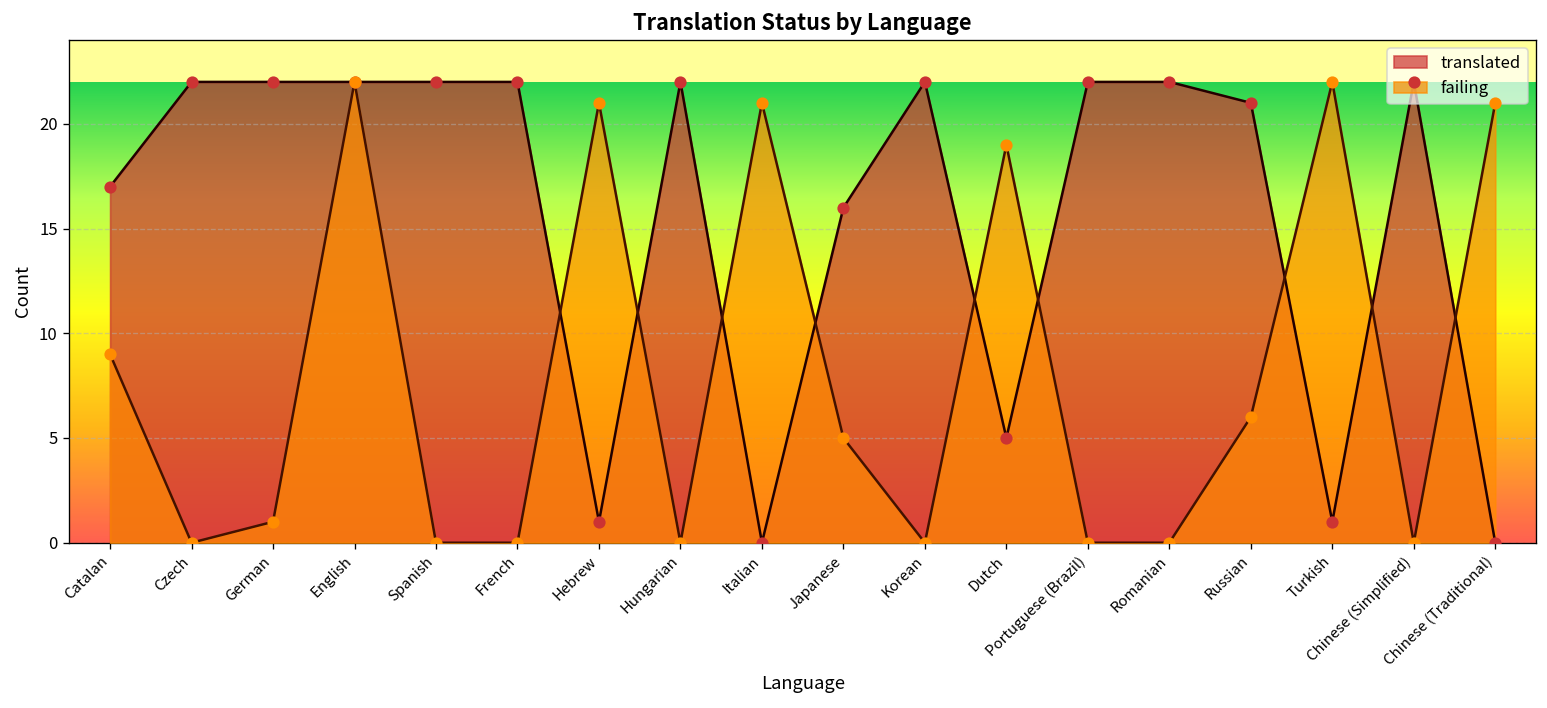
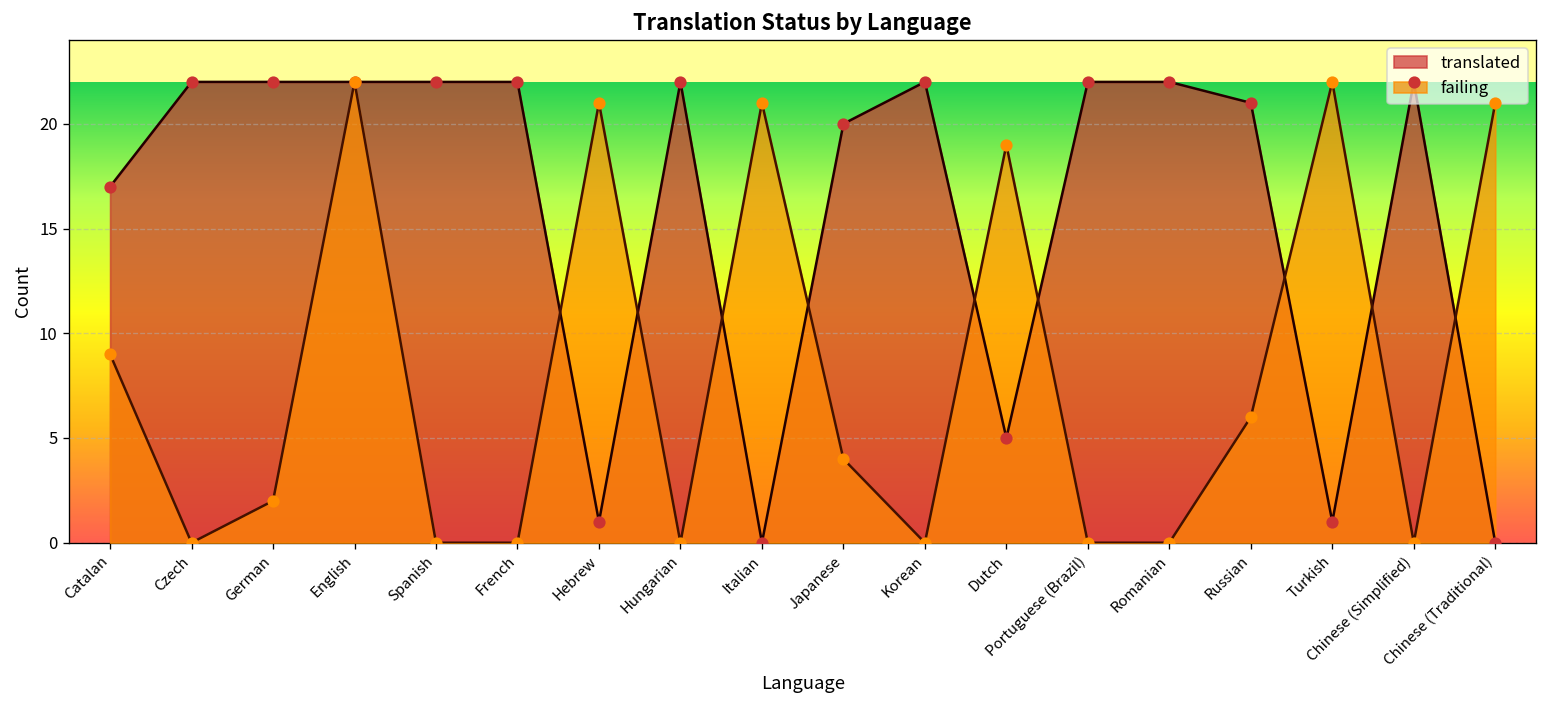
failing, German: 1 -> 2
translated, Japanese: 16 -> 20
failing, Japanese: 5 -> 4
